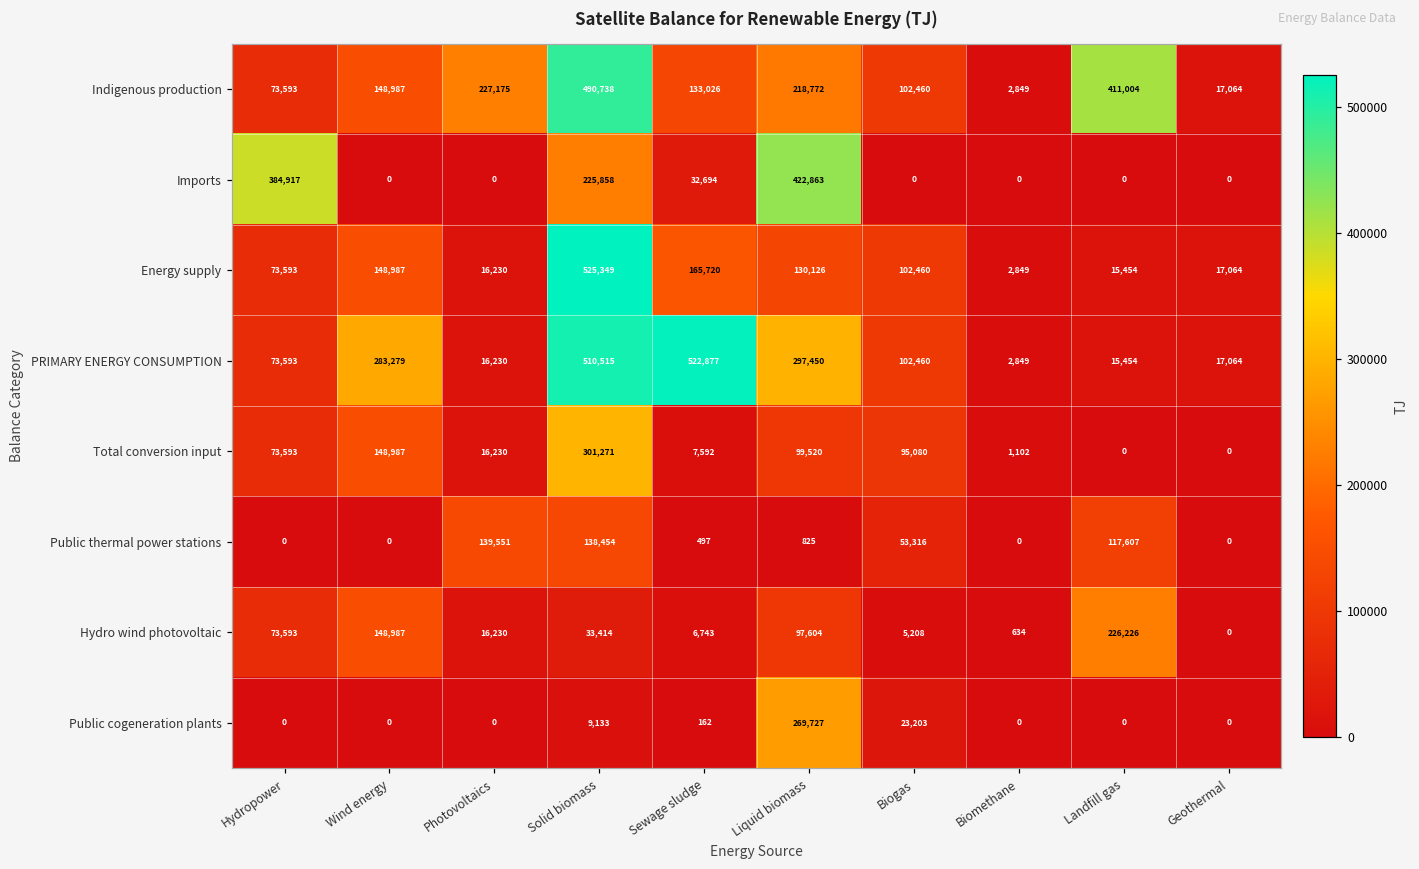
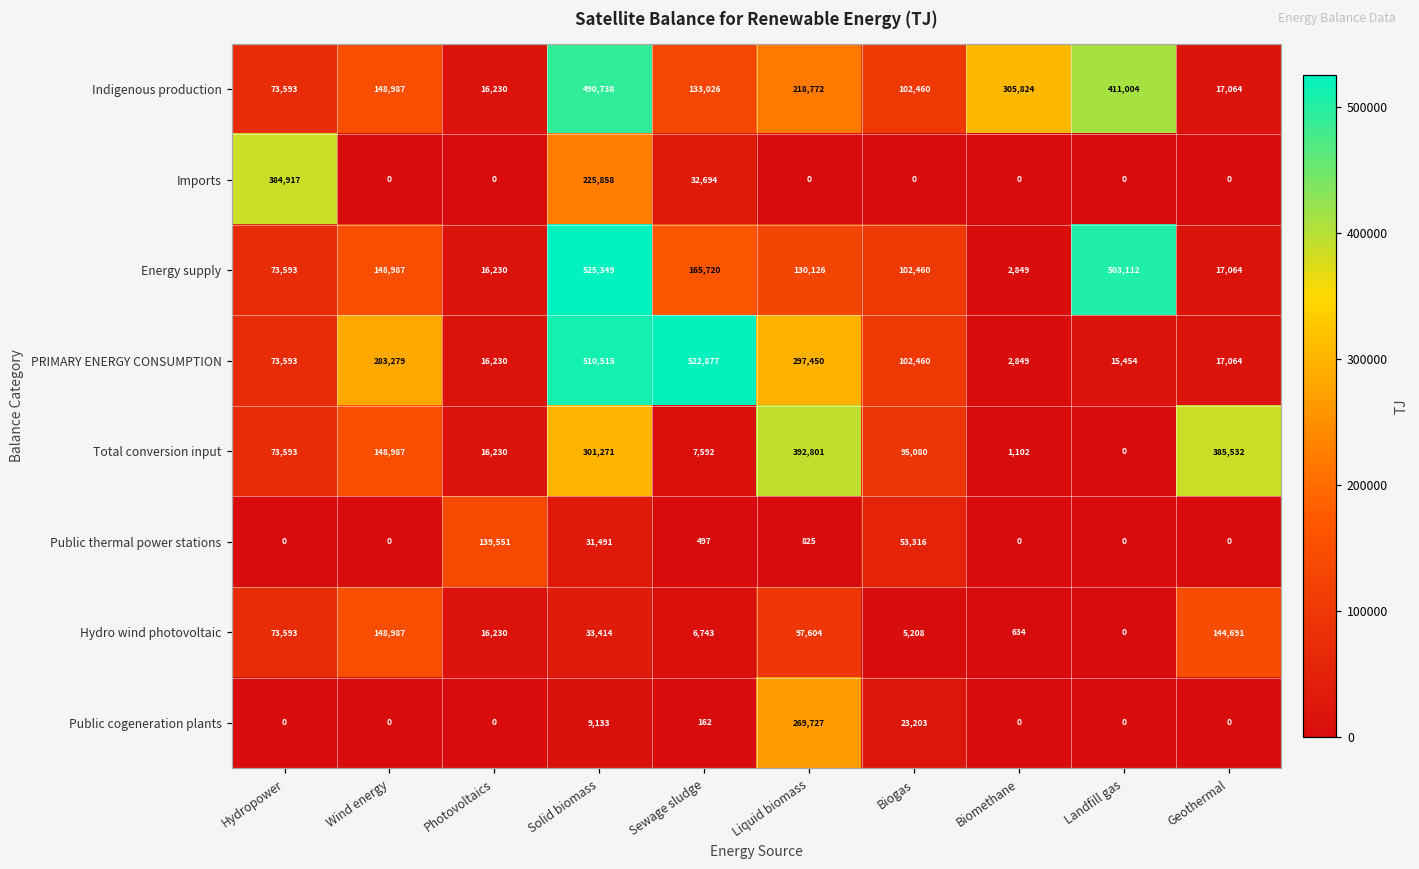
Indigenous production, Photovoltaics: 227,175 -> 16,230
Indigenous production, Biomethane: 2,849 -> 305,824
Imports, Liquid biomass: 422,863 -> 0
Energy supply, Landfill gas: 15,454 -> 503,112
Total conversion input, Liquid biomass: 99,520 -> 392,801
Total conversion input, Geothermal: 0 -> 385,532
Public thermal power stations, Solid biomass: 138,454 -> 31,491
Public thermal power stations, Landfill gas: 117,607 -> 0
Hydro wind photovoltaic, Landfill gas: 226,226 -> 0
Hydro wind photovoltaic, Geothermal: 0 -> 144,691
